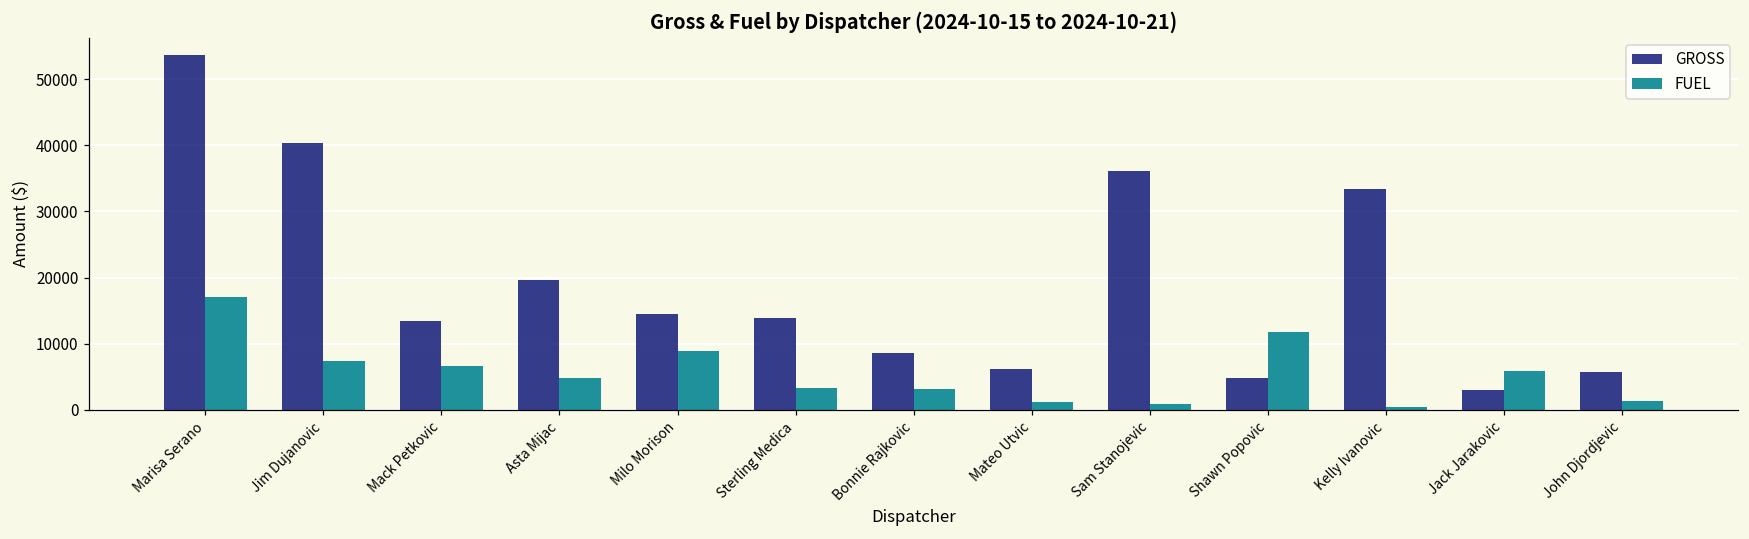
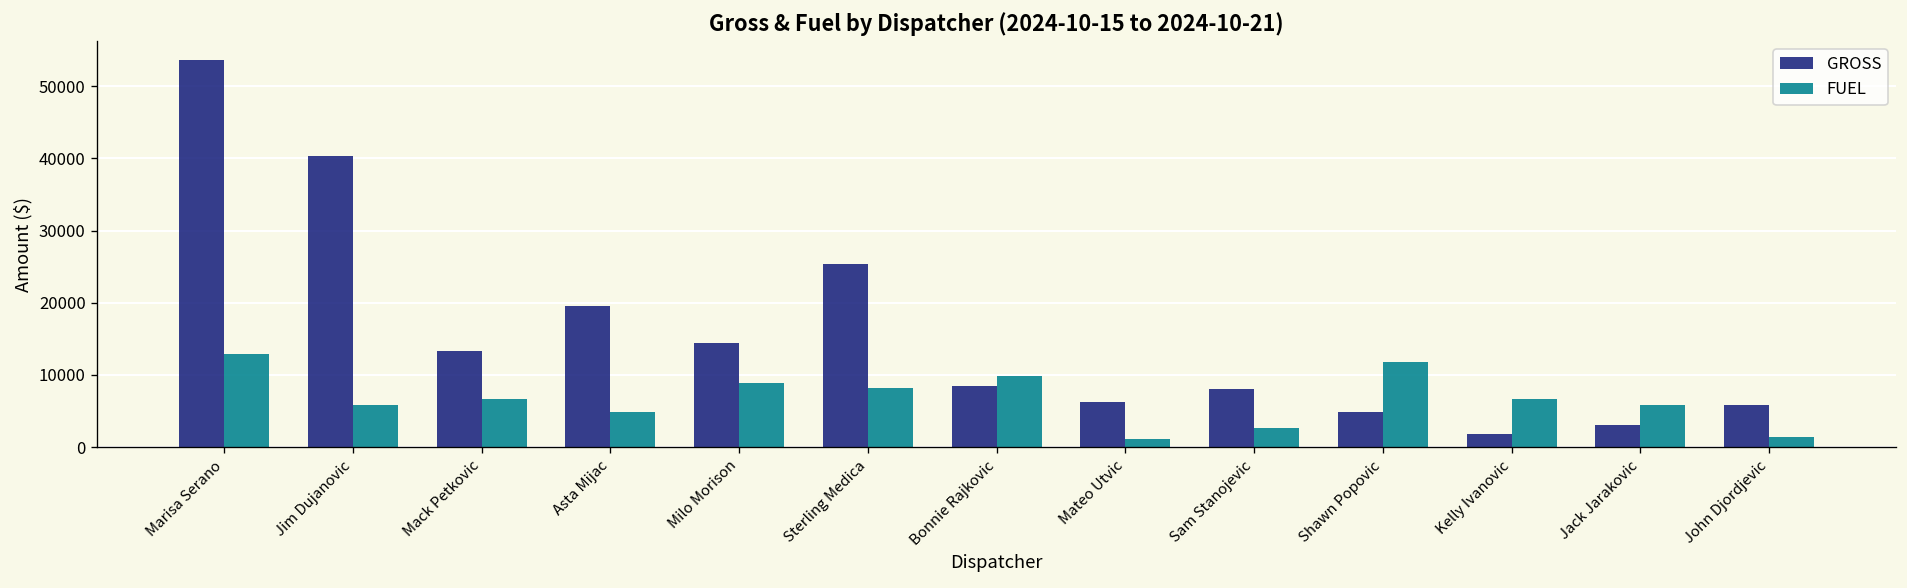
FUEL, Marisa Serano: 17000 -> 13000
FUEL, Jim Dujanovic: 7000 -> 6000
GROSS, Sterling Medica: 14000 -> 25000
FUEL, Sterling Medica: 3000 -> 8000
FUEL, Bonnie Rajkovic: 3000 -> 10000
GROSS, Sam Stanojevic: 36000 -> 8000
FUEL, Sam Stanojevic: 1000 -> 3000
GROSS, Kelly Ivanovic: 33000 -> 2000
FUEL, Kelly Ivanovic: 0 -> 7000
